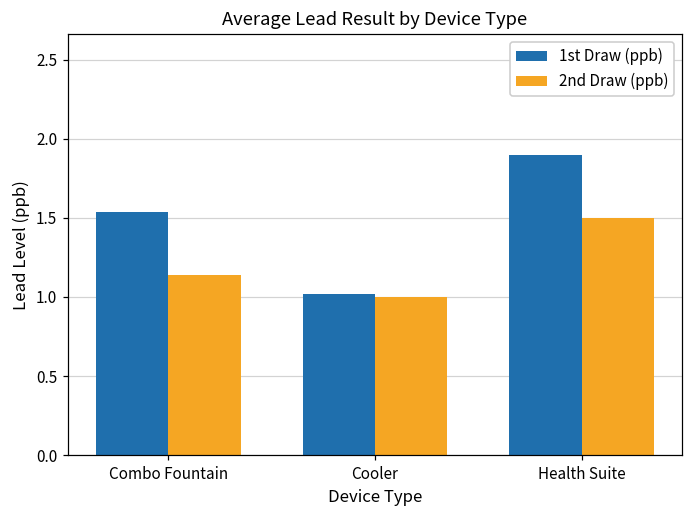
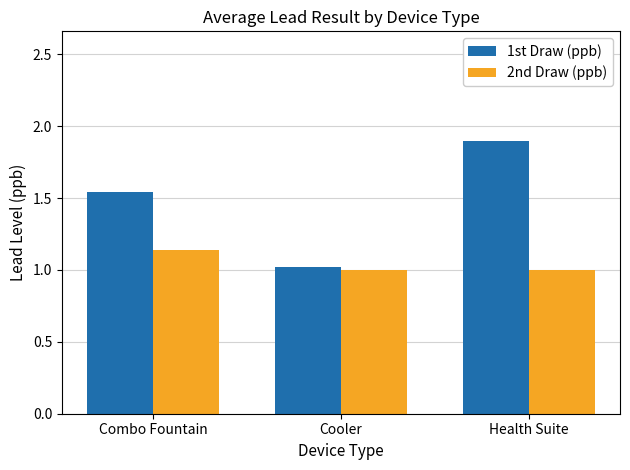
2nd Draw (ppb), Health Suite: 1.5 -> 1.0
